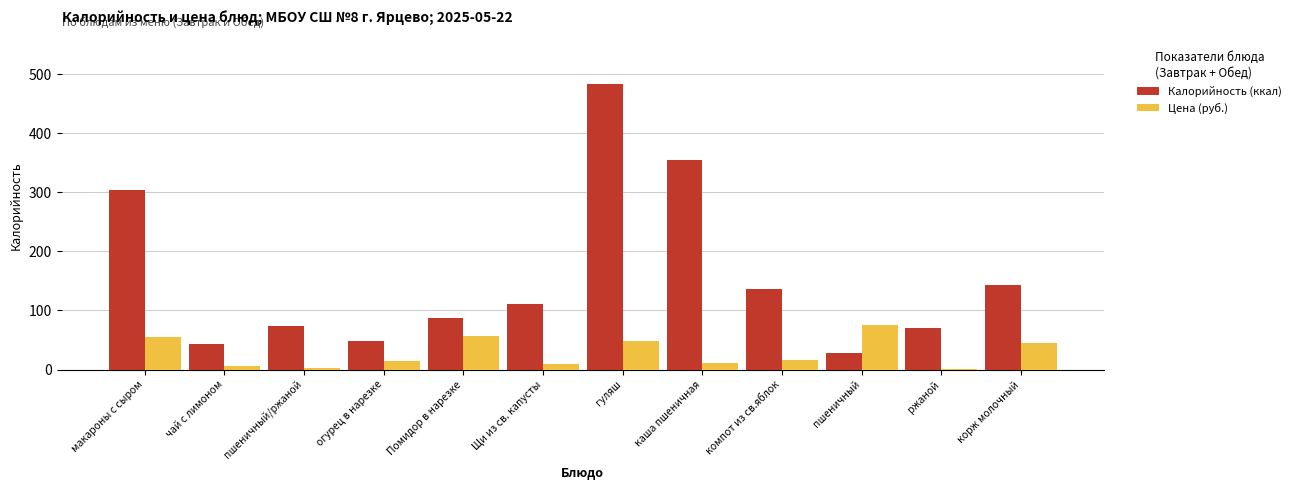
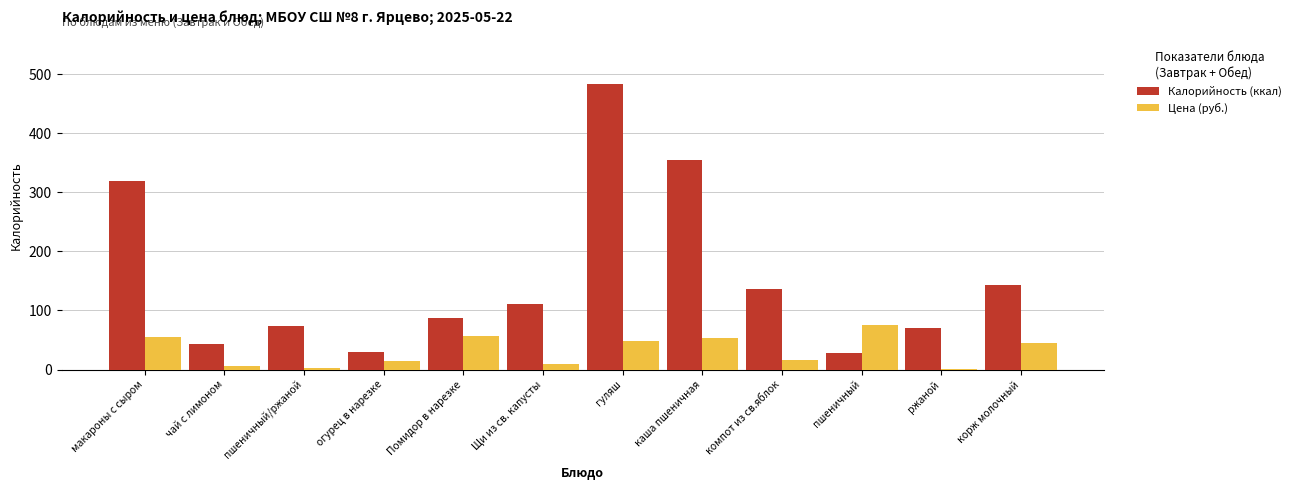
Калорийность (ккал), макароны с сыром: 300 -> 320
Калорийность (ккал), огурец в нарезке: 50 -> 30
Цена (руб.), каша пшеничная: 10 -> 50
